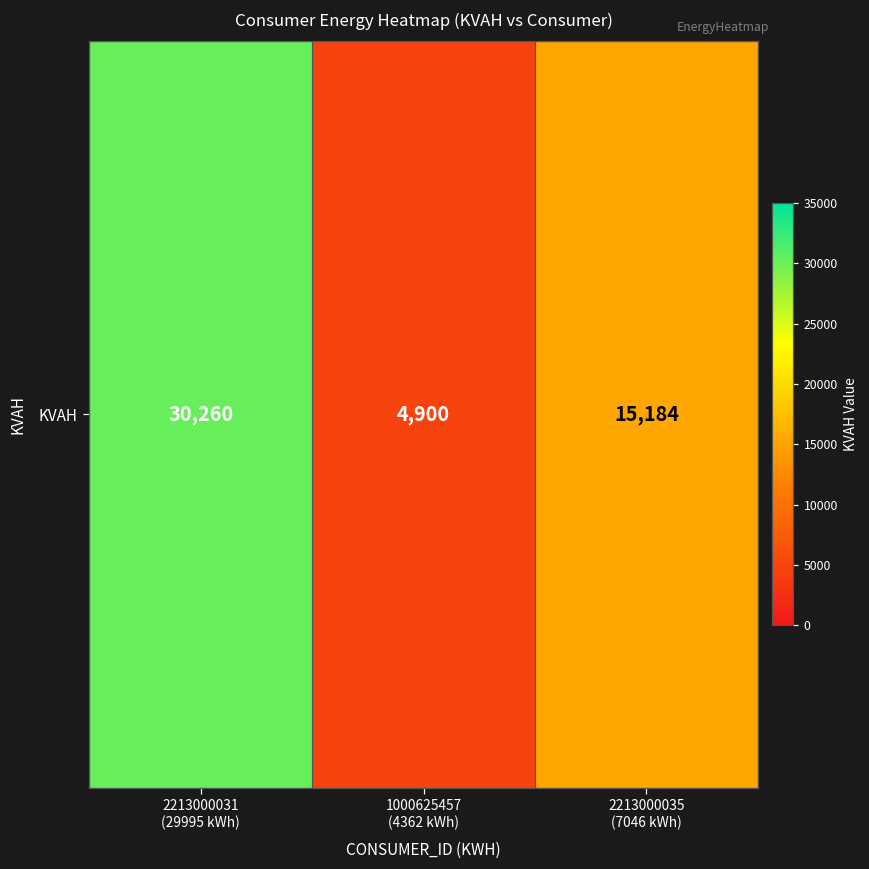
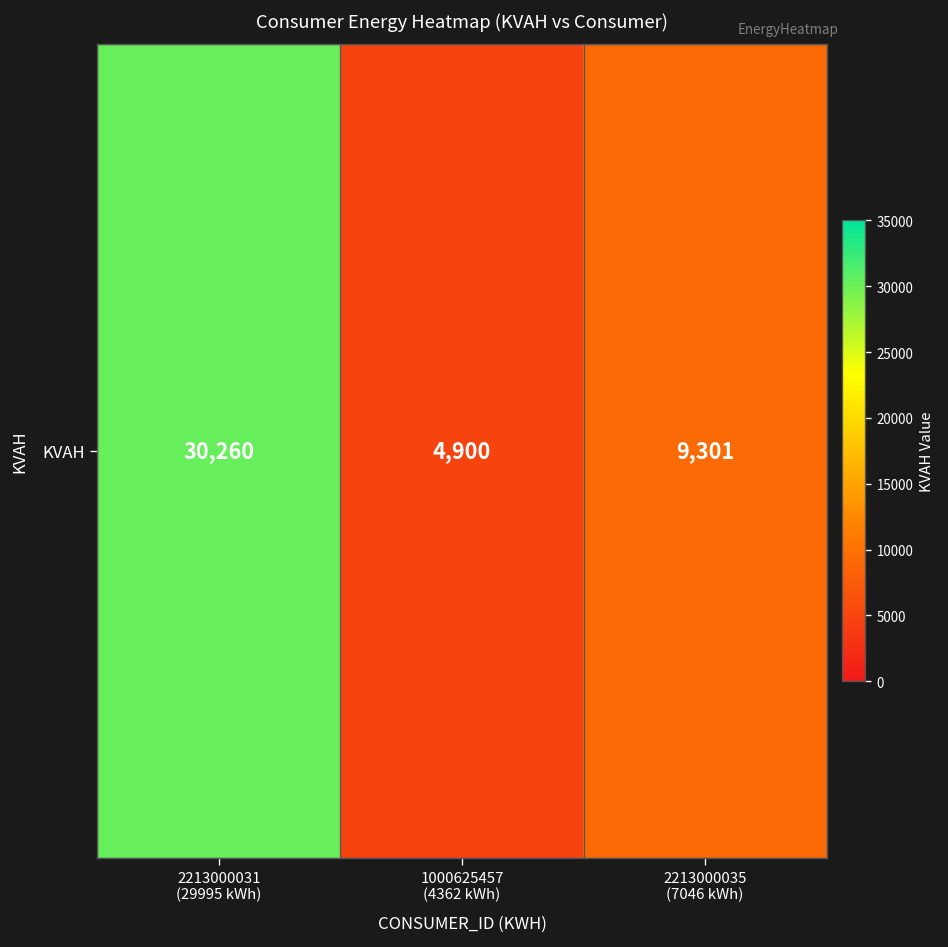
KVAH, 2213000035 (7046 kWh): 15,184 -> 9,301
